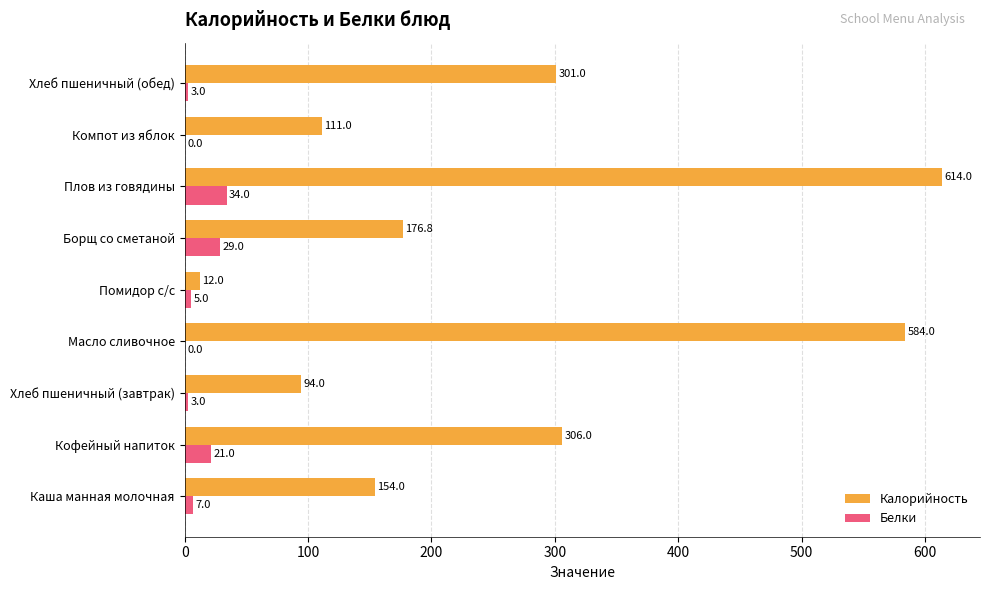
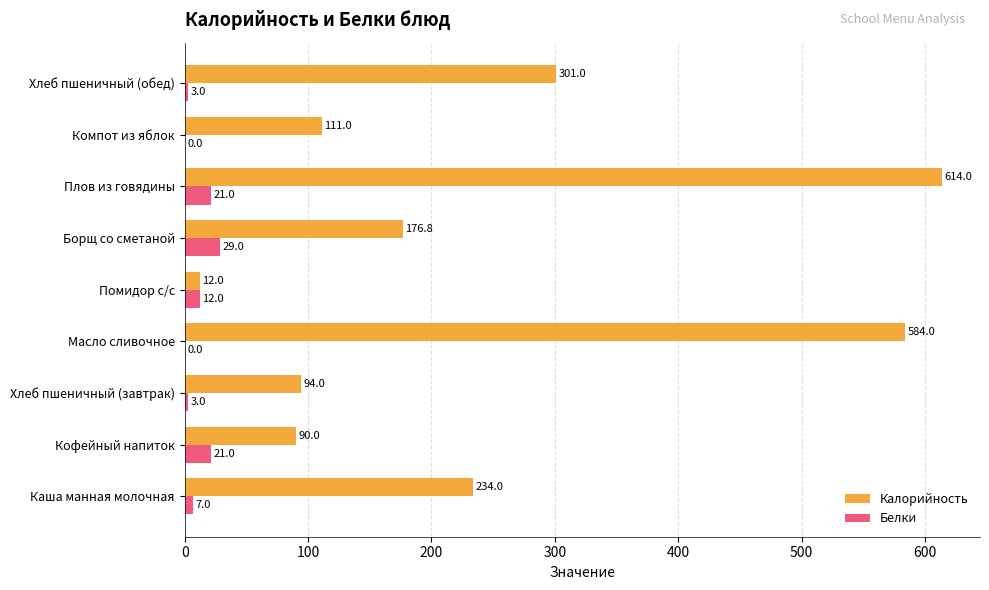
Белки, Плов из говядины: 34.0 -> 21.0
Белки, Помидор с/с: 5.0 -> 12.0
Калорийность, Кофейный напиток: 306.0 -> 90.0
Калорийность, Каша манная молочная: 154.0 -> 234.0
